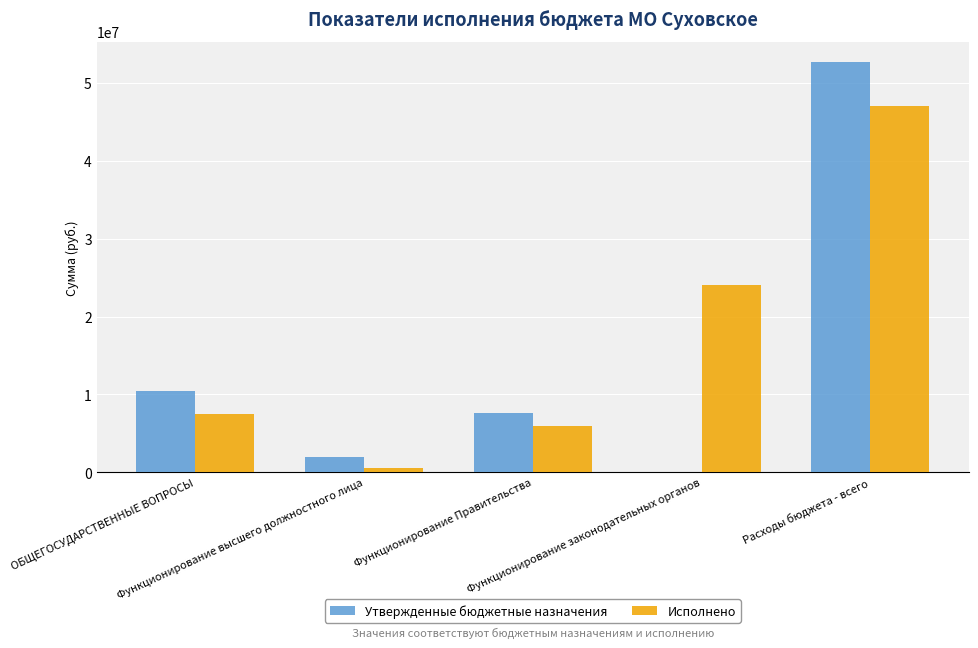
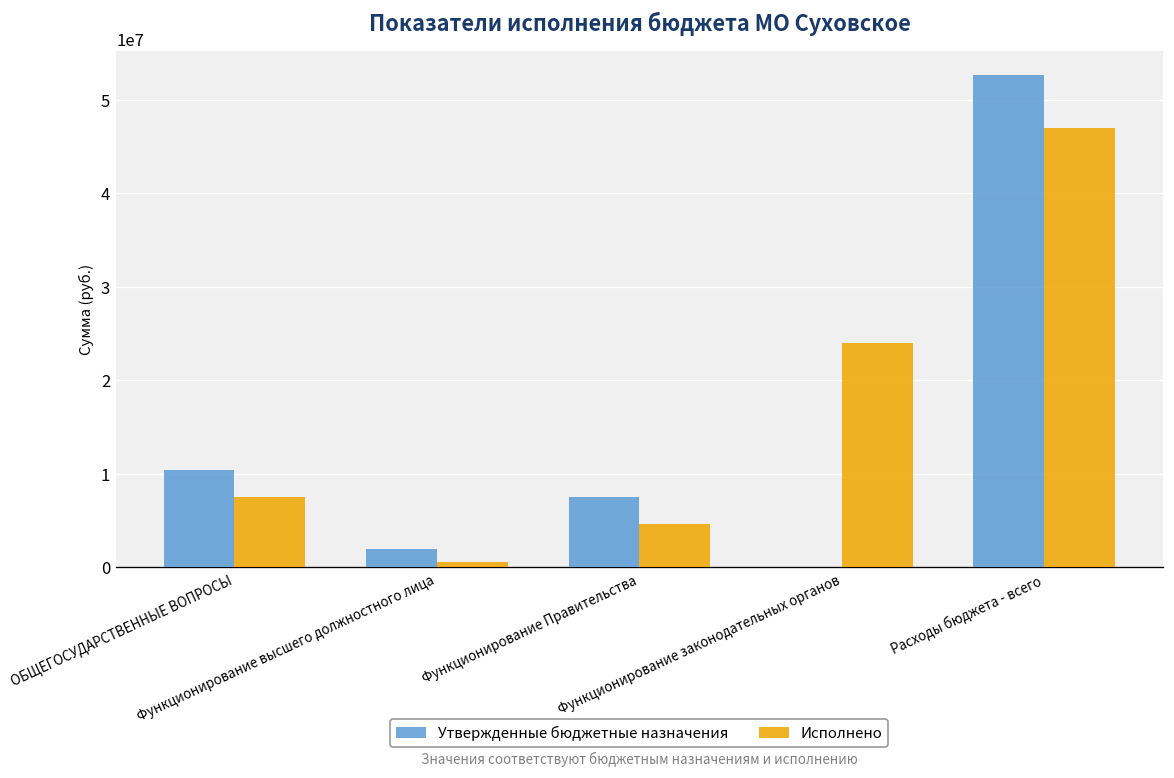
Исполнено, Функционирование Правительства: 6000000 -> 5000000
